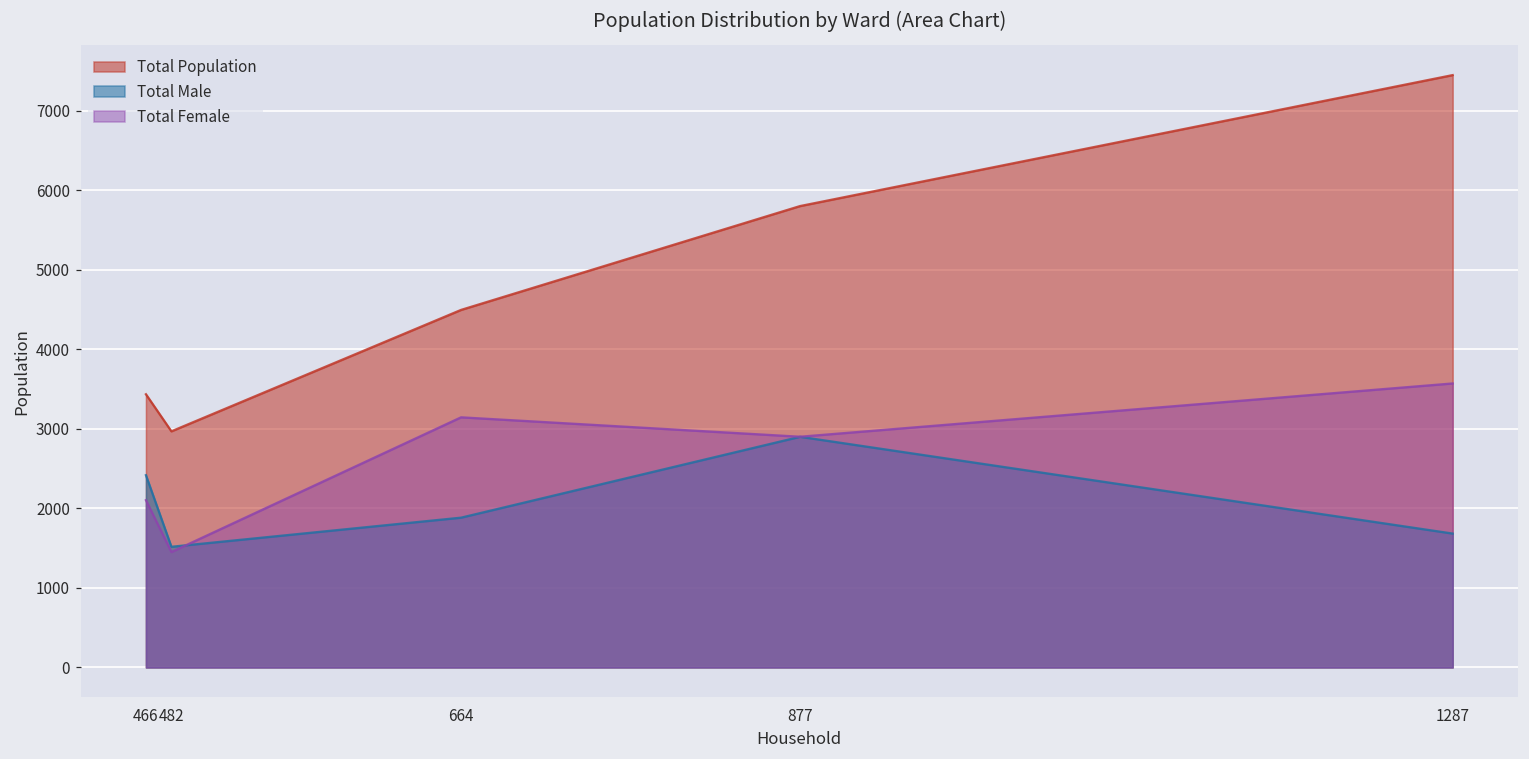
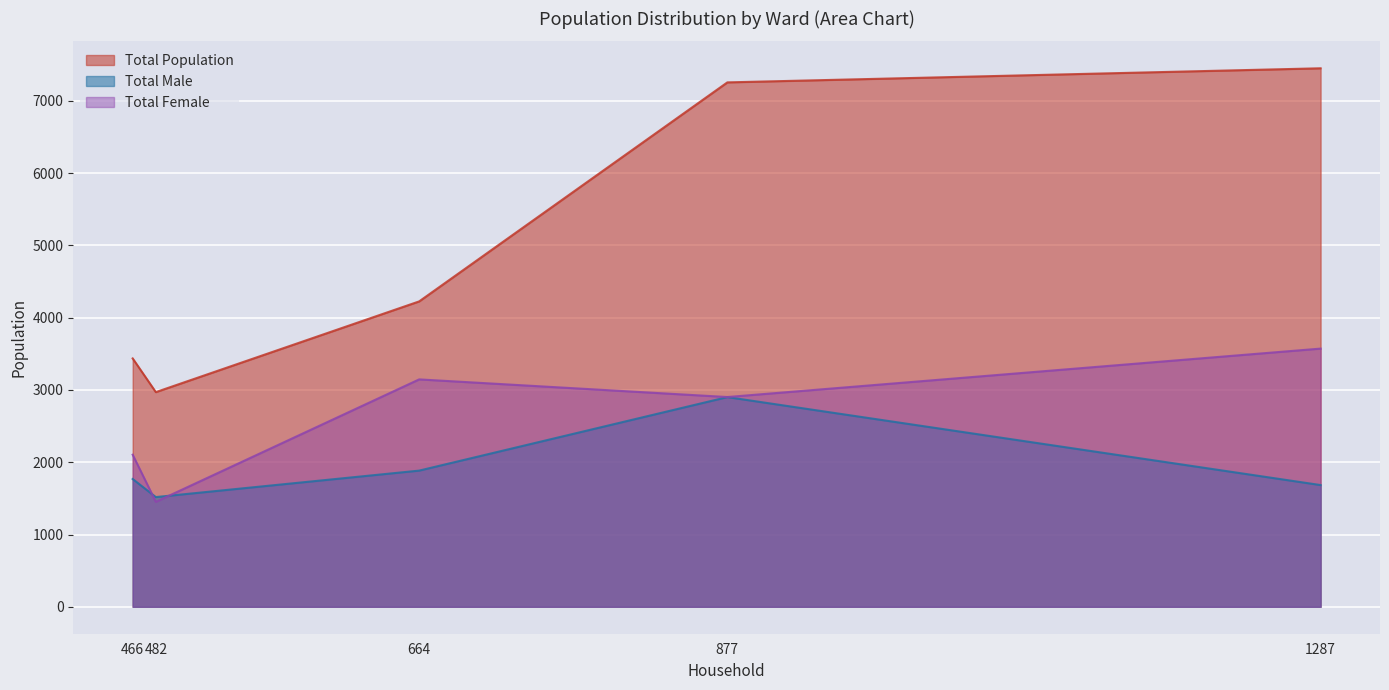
Total Male, 466: 2400 -> 1800
Total Population, 664: 4500 -> 4200
Total Population, 877: 5800 -> 7300
